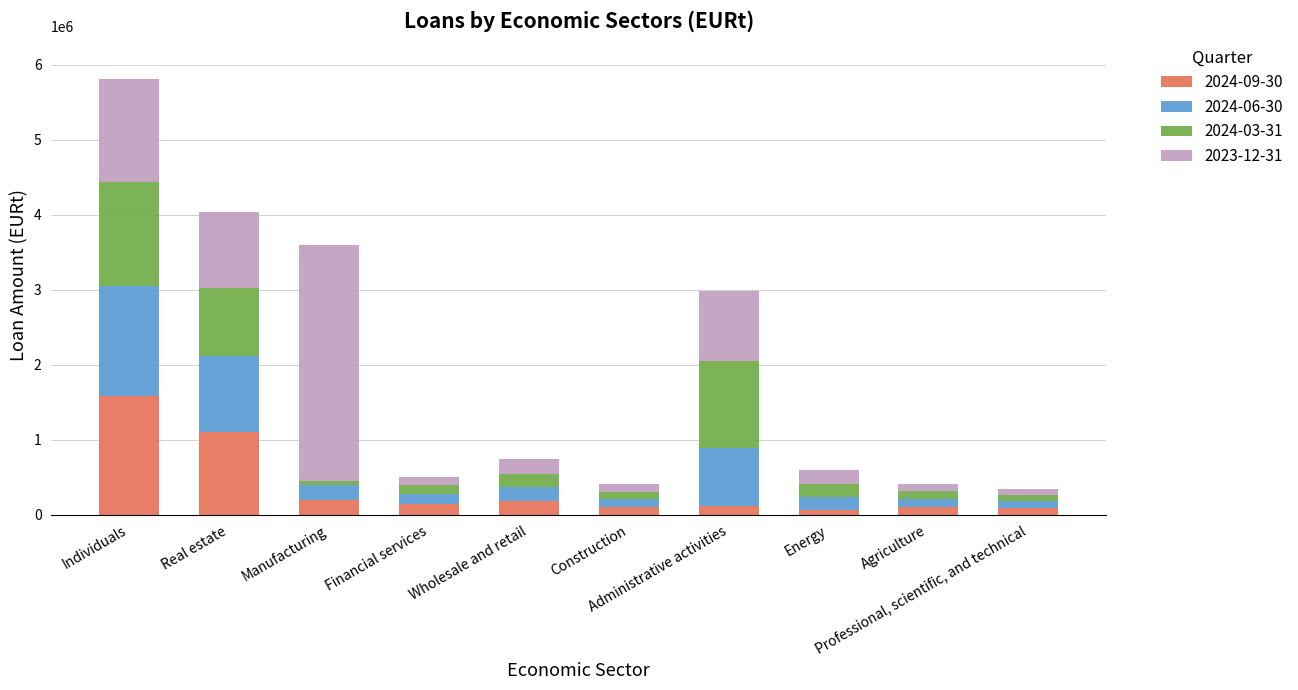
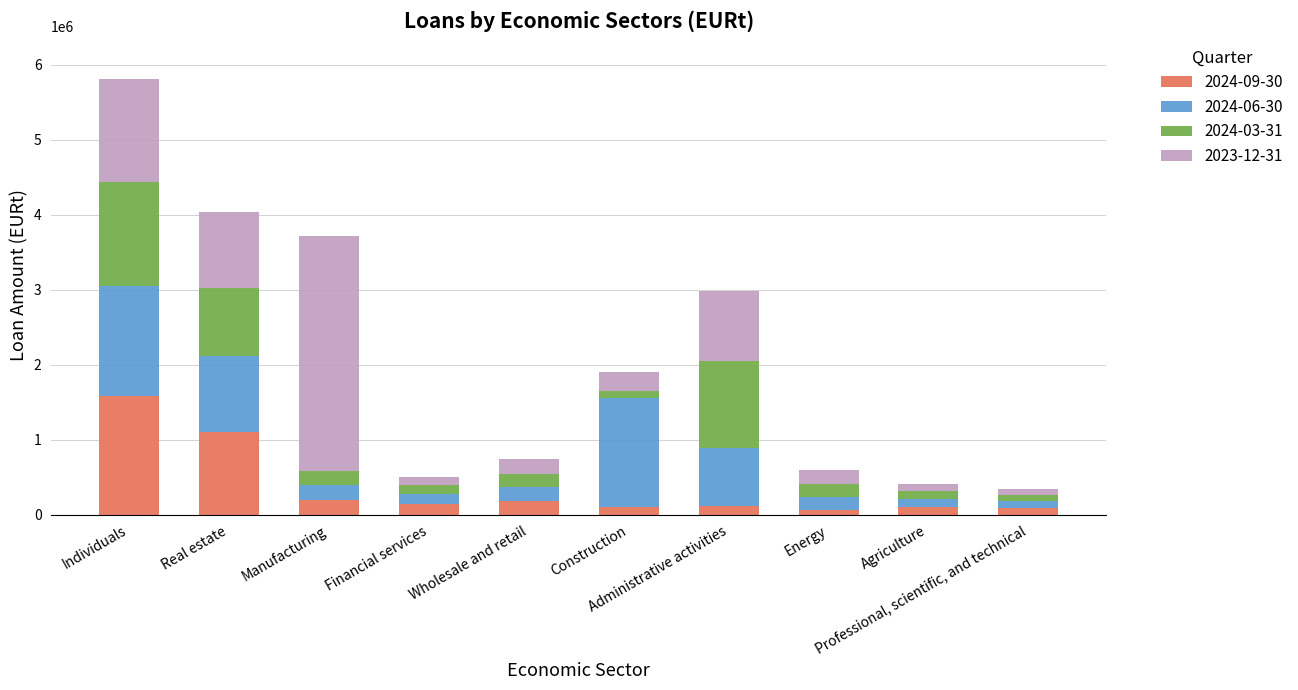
2024-03-31, Manufacturing: 100000 -> 200000
2024-06-30, Construction: 100000 -> 1400000
2023-12-31, Construction: 100000 -> 300000
